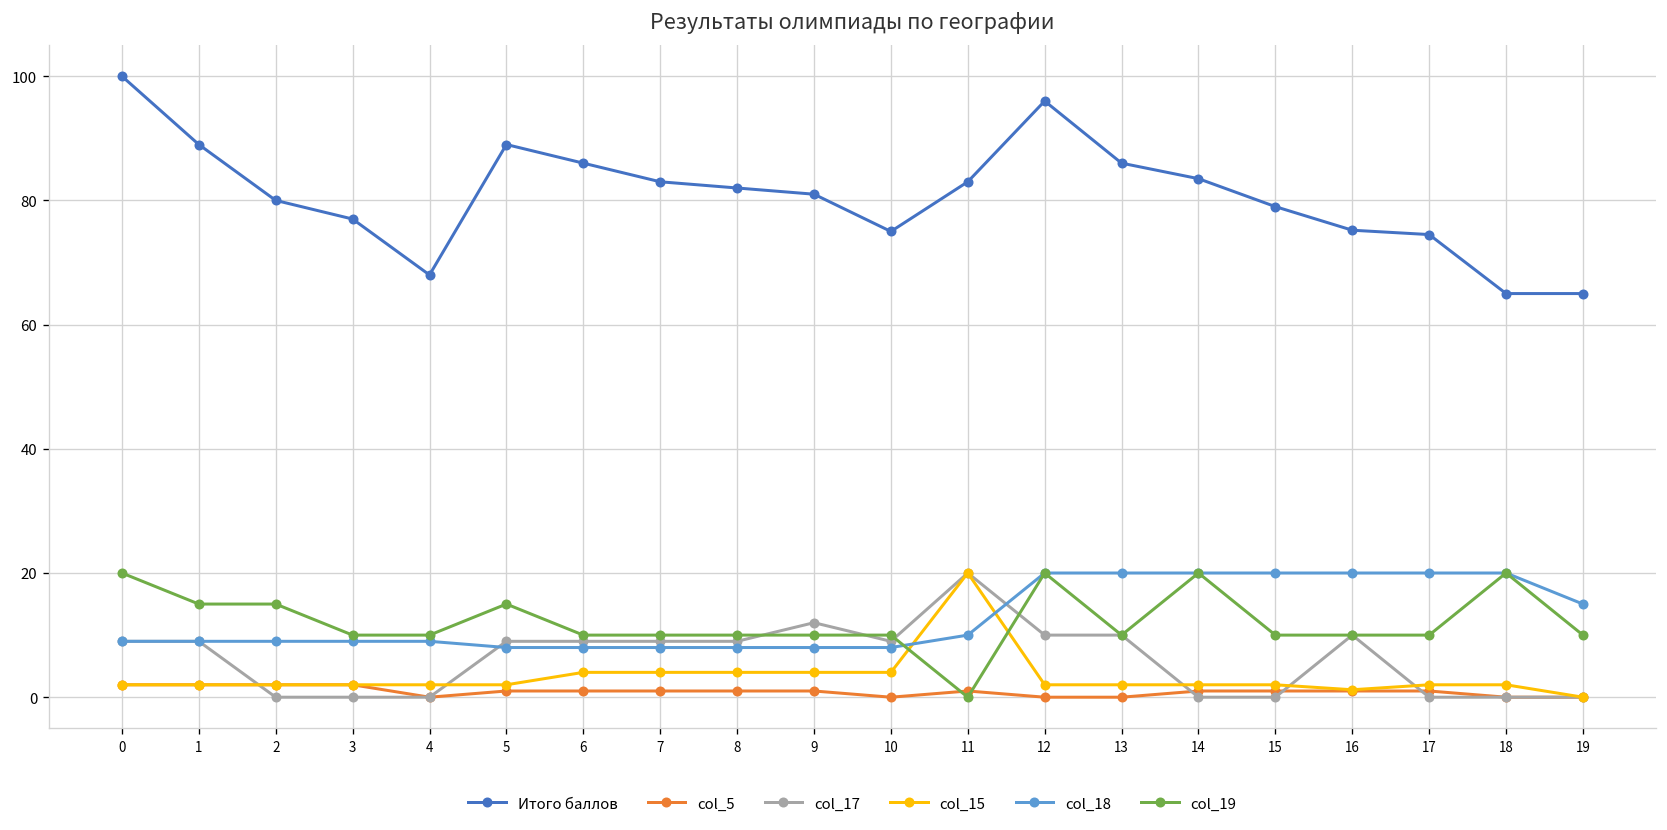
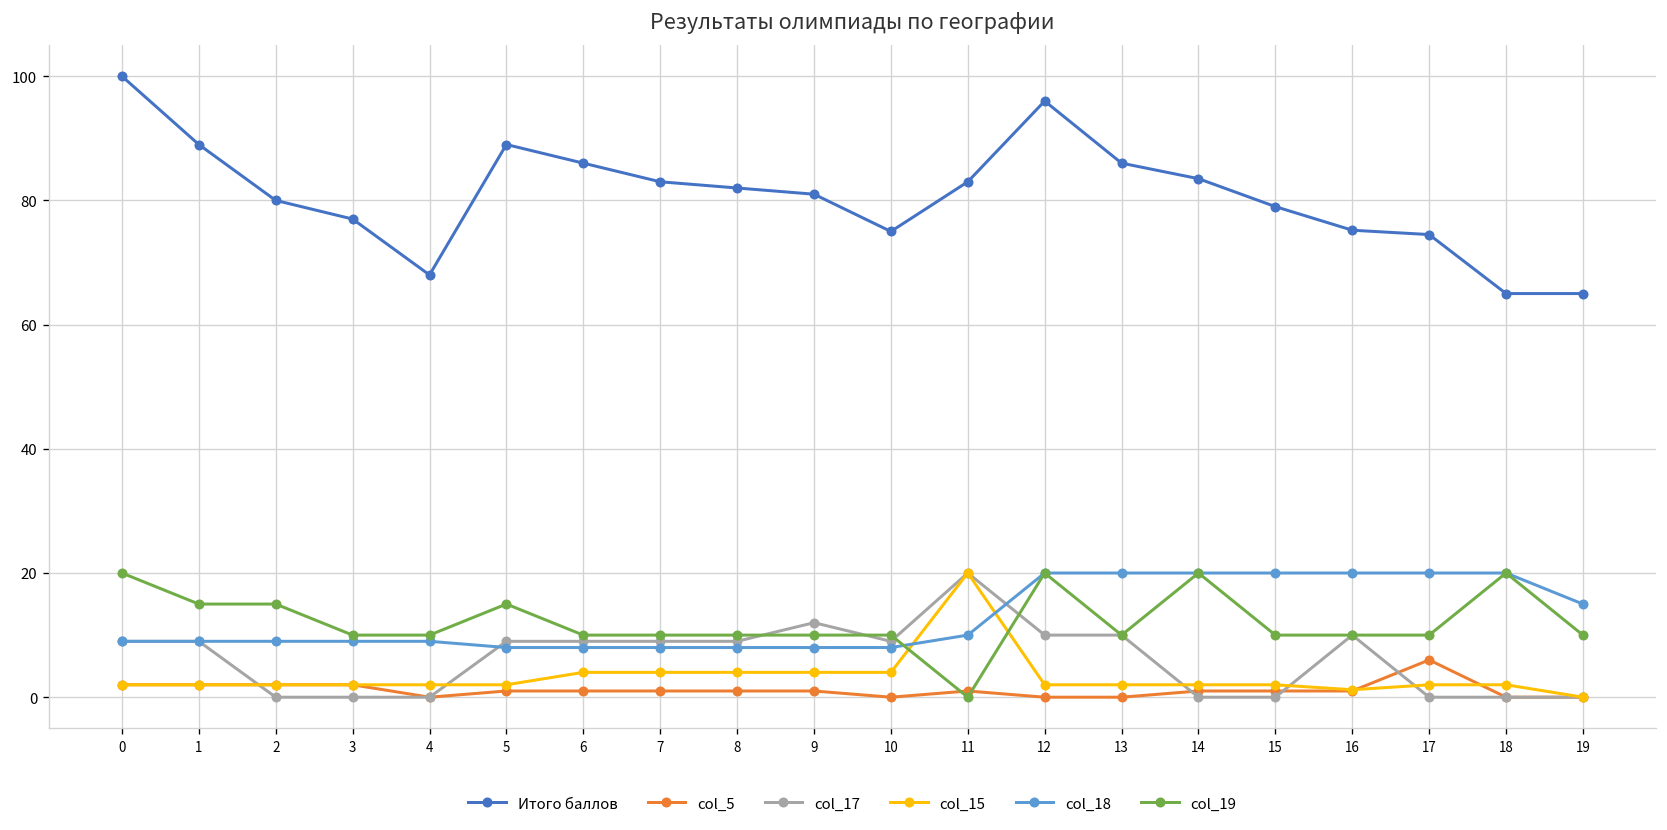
col_5, 17: 1 -> 6
